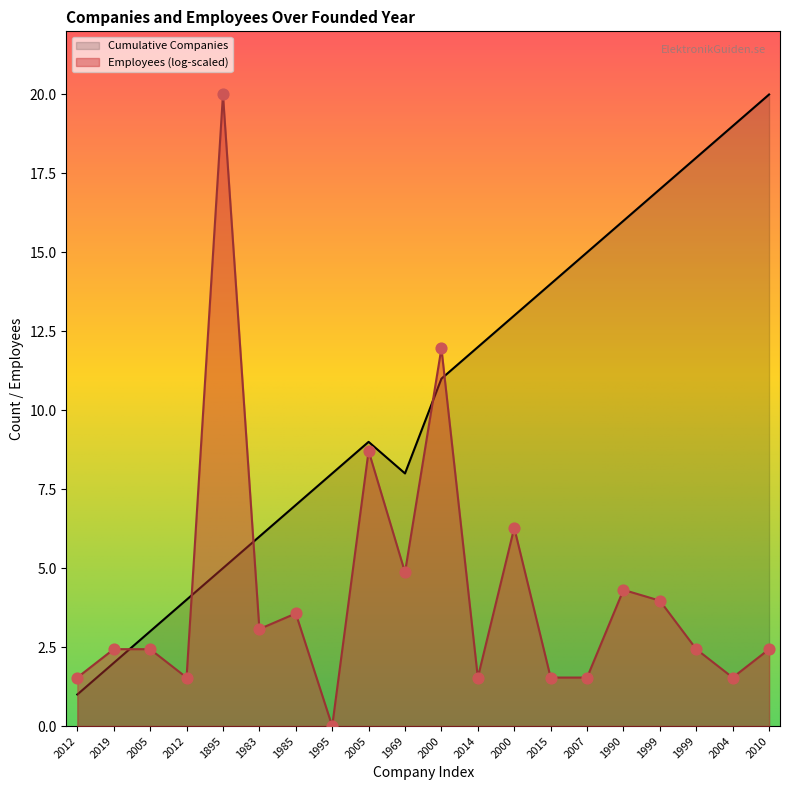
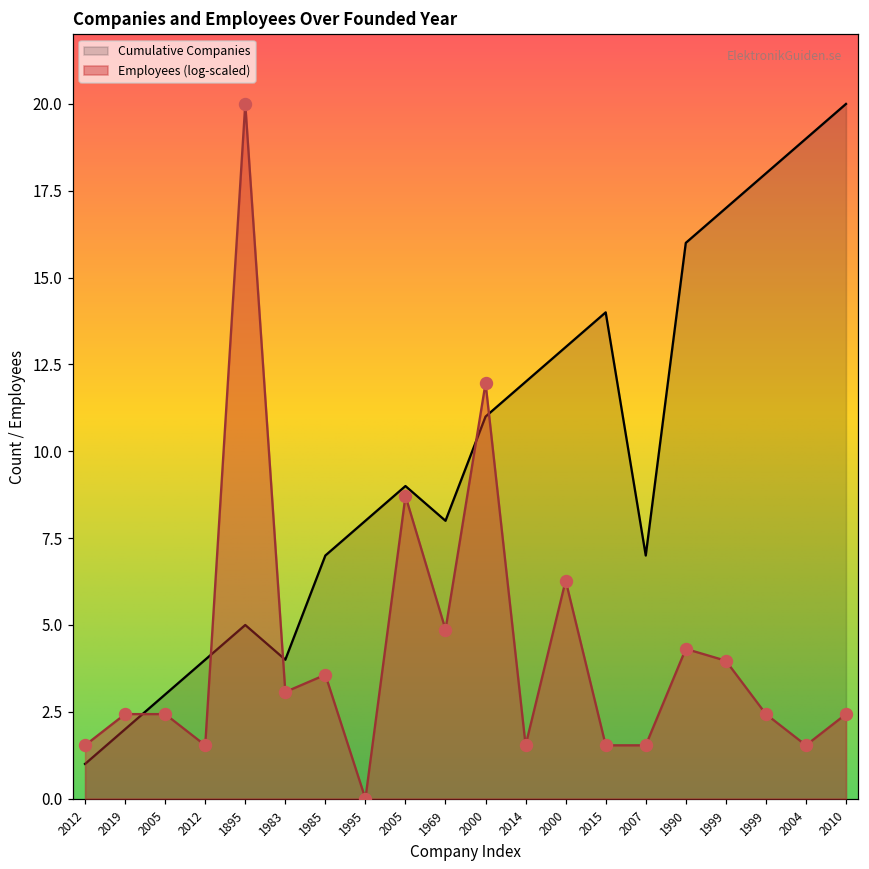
Cumulative Companies, 1983: 6 -> 4
Cumulative Companies, 2007: 15 -> 7
